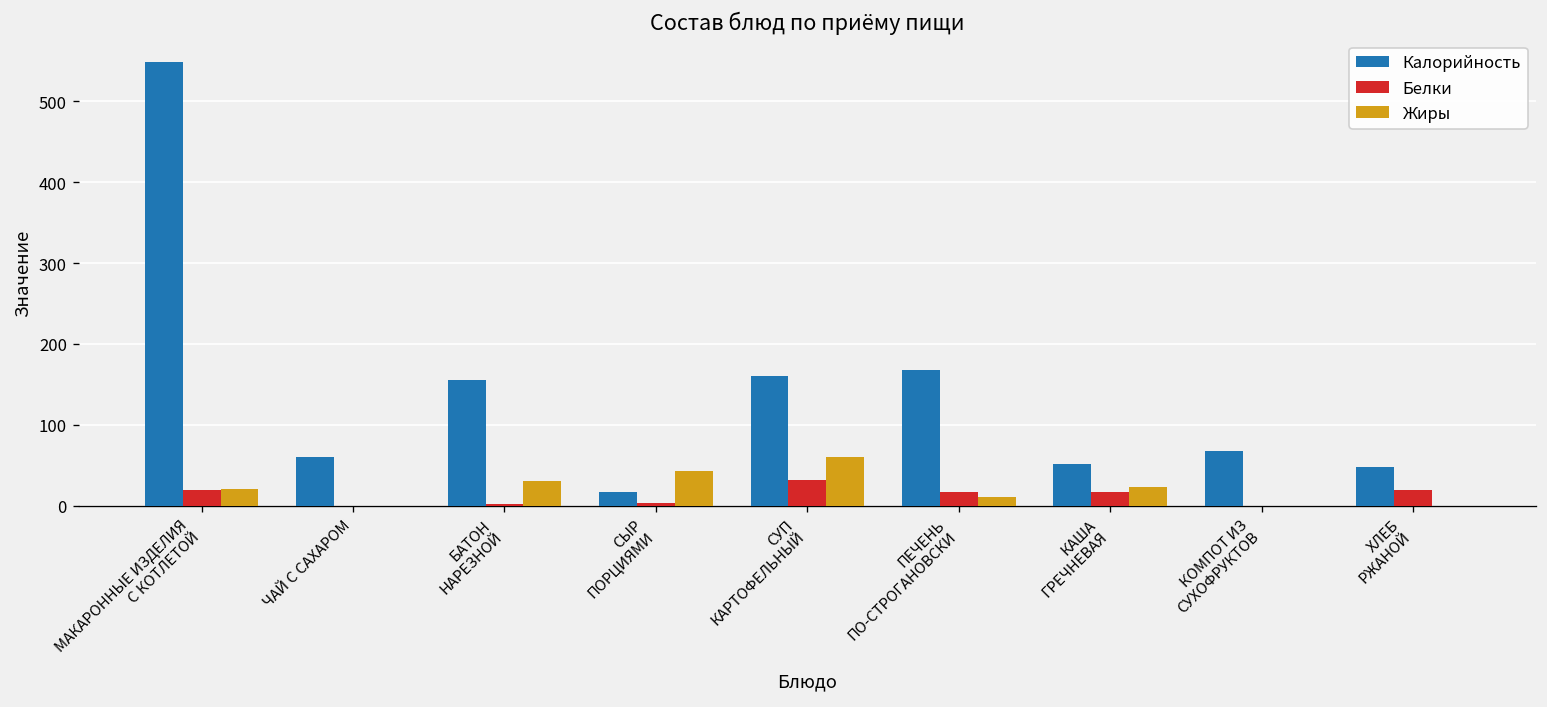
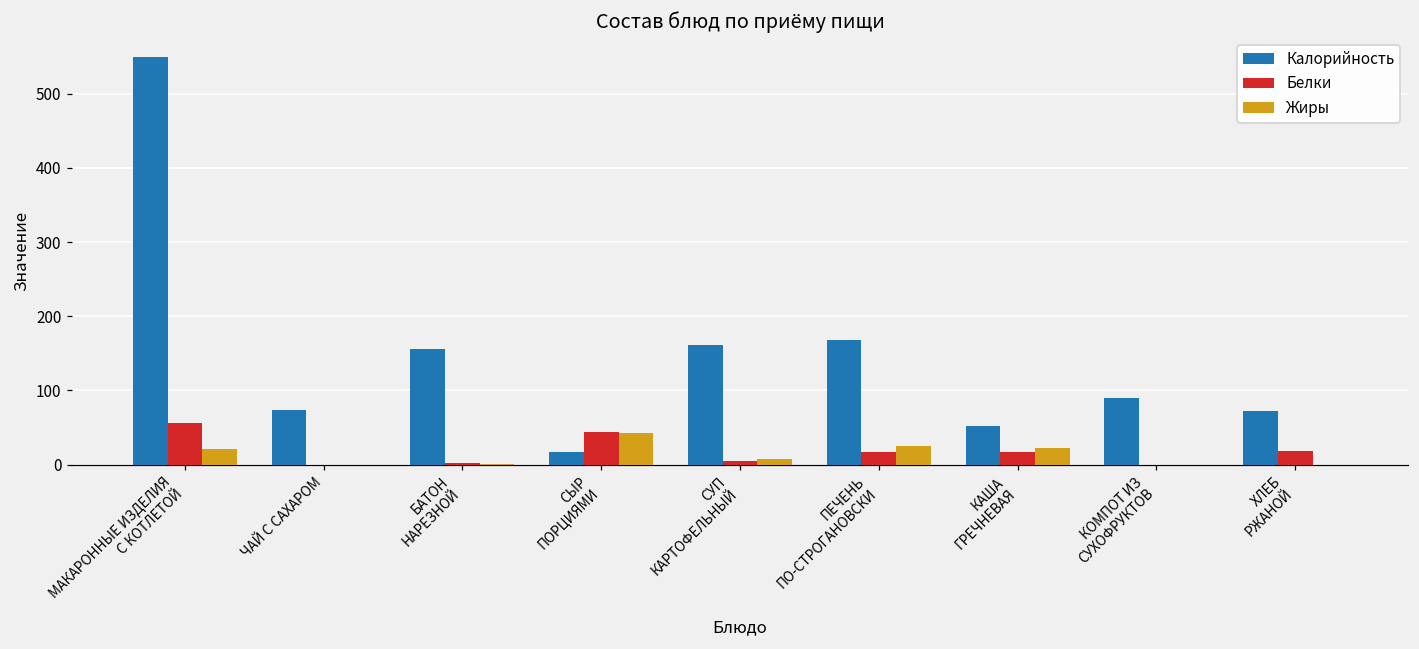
Белки, МАКАРОННЫЕ ИЗДЕЛИЯ С КОТЛЕТОЙ: 20 -> 60
Калорийность, ЧАЙ С САХАРОМ: 60 -> 70
Жиры, БАТОН НАРЕЗНОЙ: 30 -> 0
Белки, СЫР ПОРЦИЯМИ: 0 -> 40
Белки, СУП КАРТОФЕЛЬНЫЙ: 30 -> 10
Жиры, СУП КАРТОФЕЛЬНЫЙ: 60 -> 10
Жиры, ПЕЧЕНЬ ПО-СТРОГАНОВСКИ: 10 -> 30
Калорийность, КОМПОТ ИЗ СУХОФРУКТОВ: 70 -> 90
Калорийность, ХЛЕБ РЖАНОЙ: 50 -> 70
